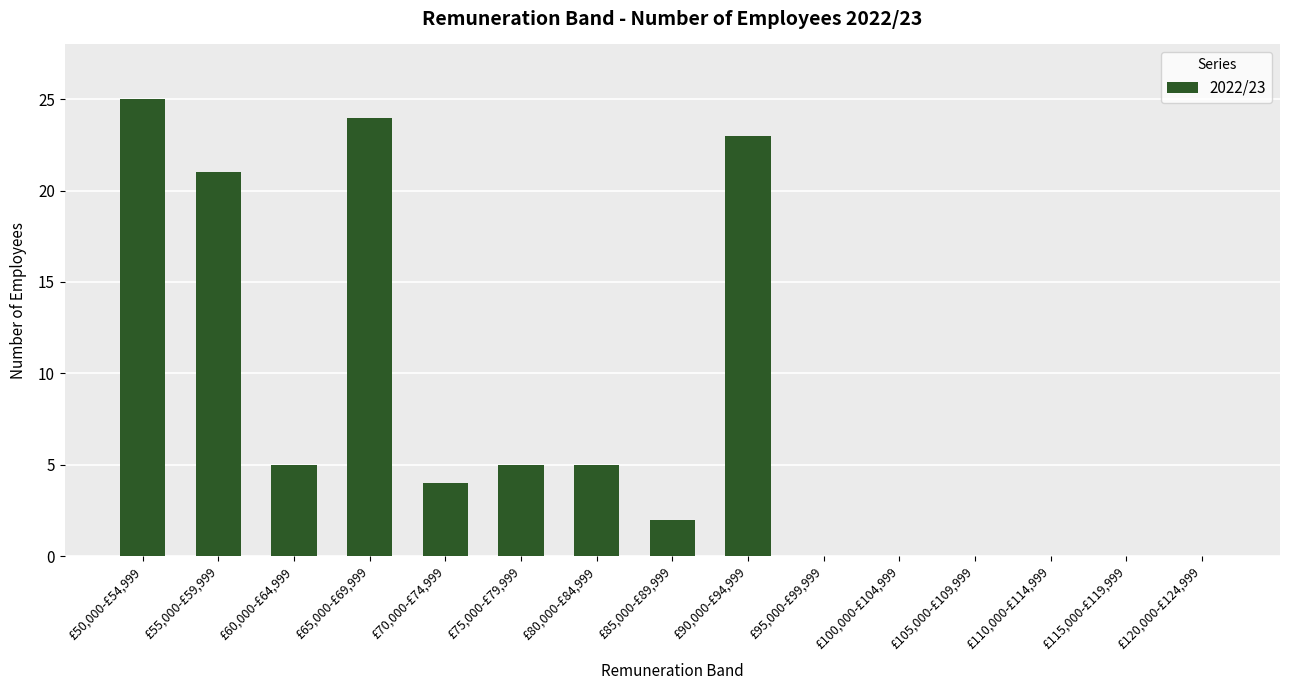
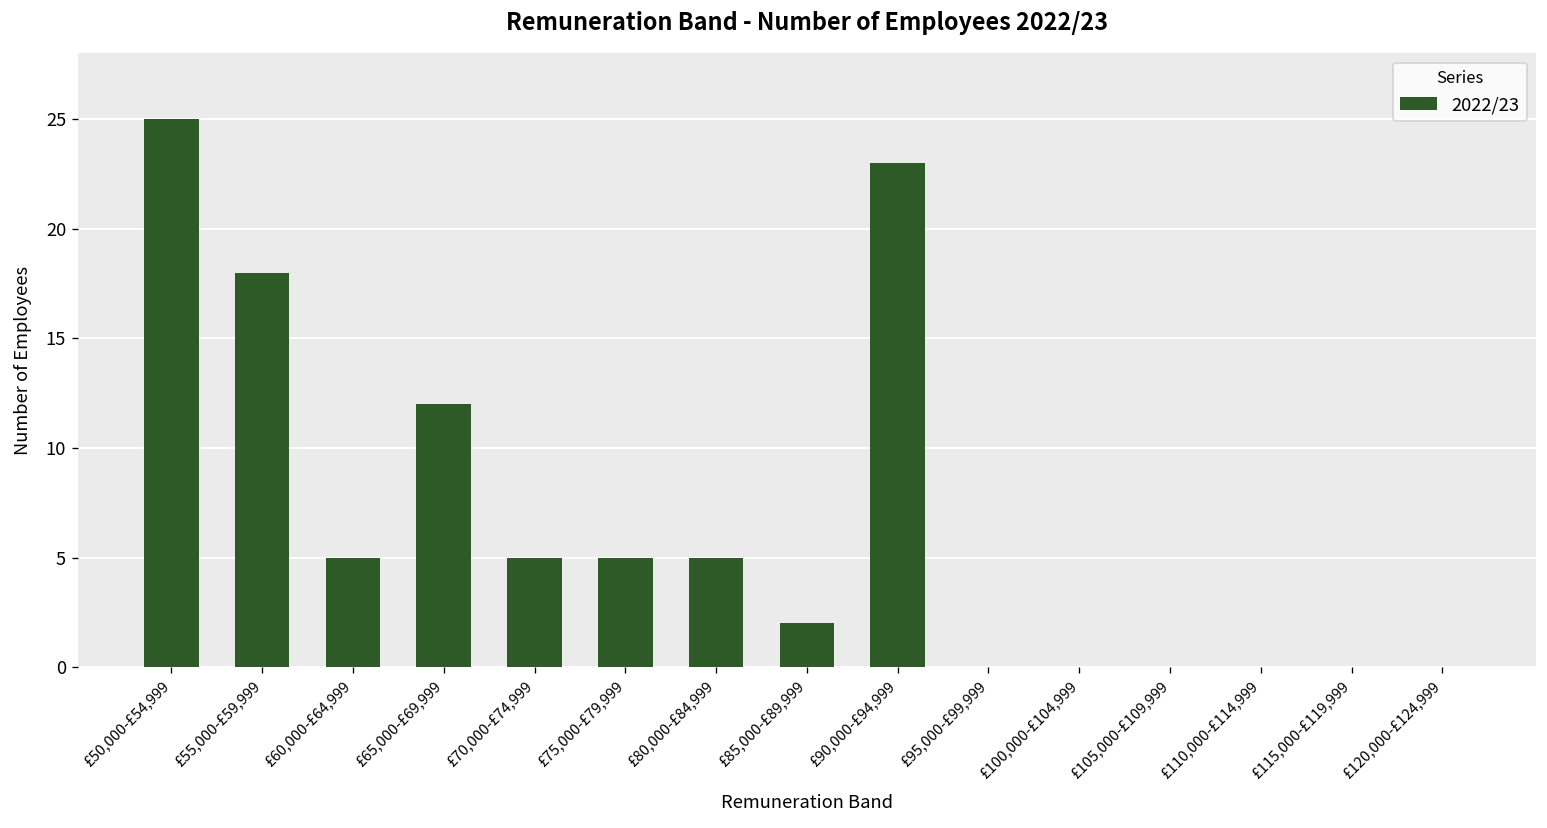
£55,000-£59,999: 21 -> 18
£65,000-£69,999: 24 -> 12
£70,000-£74,999: 4 -> 5
